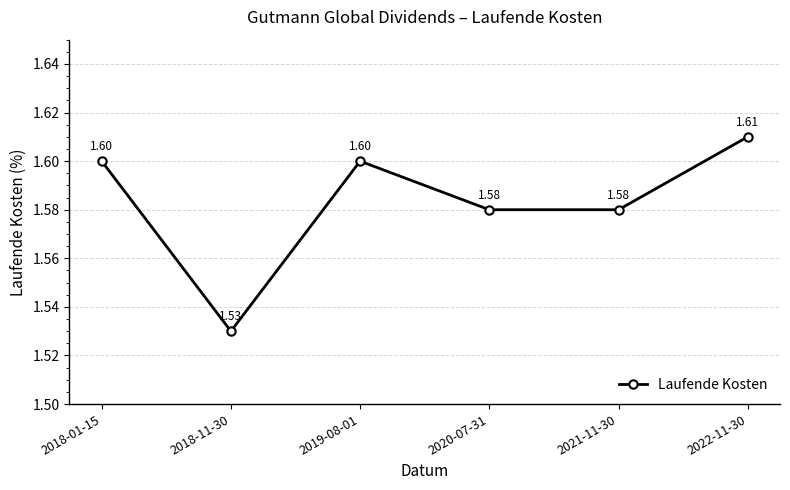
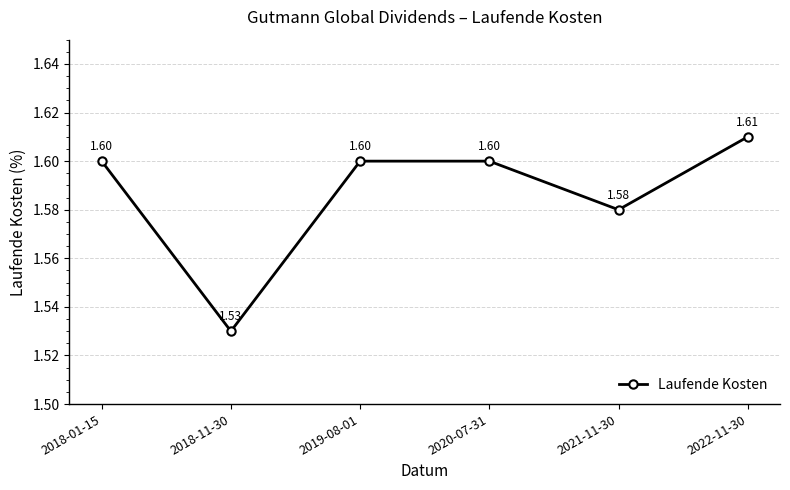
2020-07-31: 1.58 -> 1.60
